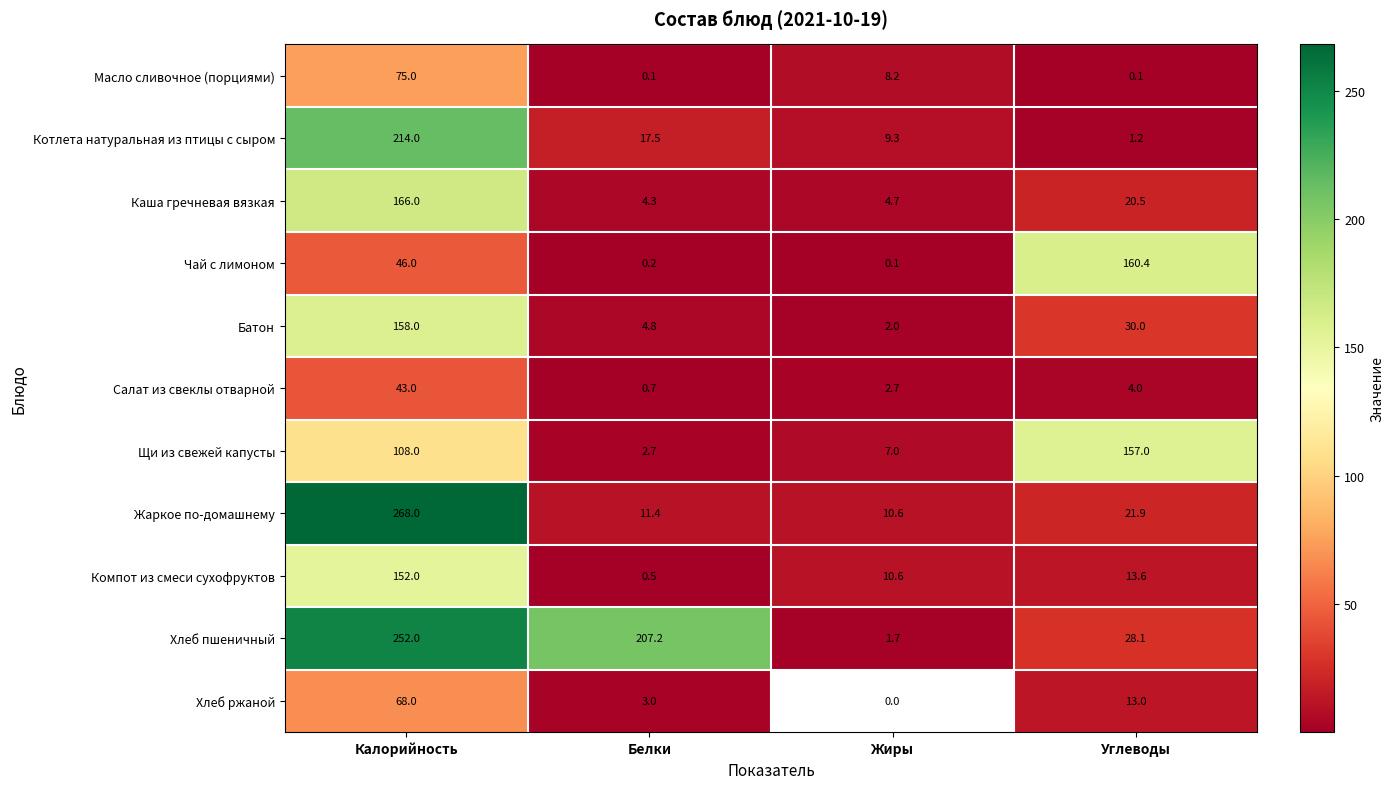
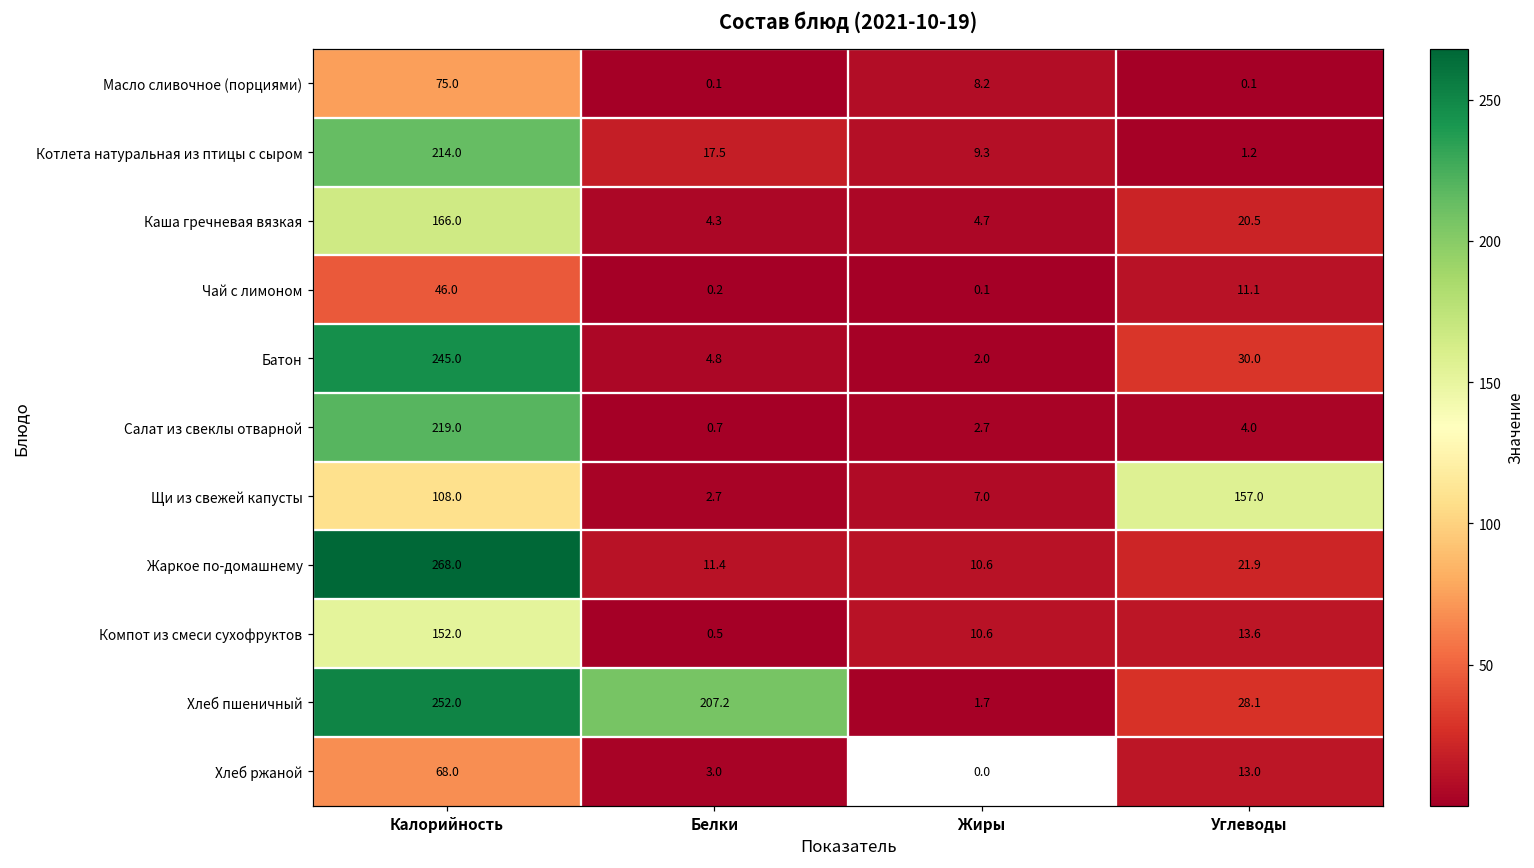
Чай с лимоном, Углеводы: 160.4 -> 11.1
Батон, Калорийность: 158.0 -> 245.0
Салат из свеклы отварной, Калорийность: 43.0 -> 219.0
